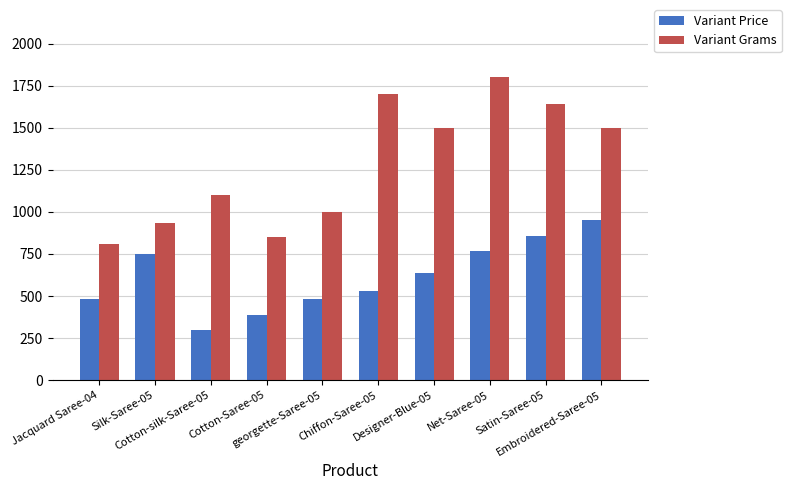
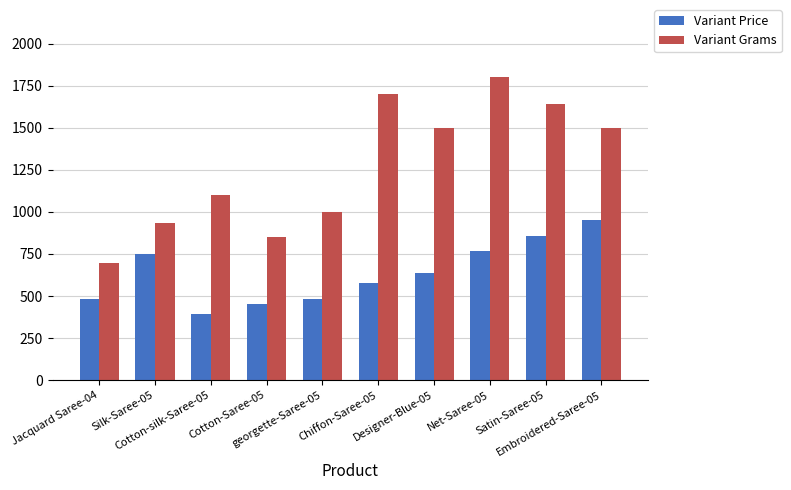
Variant Grams, Jacquard Saree-04: 810 -> 700
Variant Price, Cotton-silk-Saree-05: 300 -> 390
Variant Price, Cotton-Saree-05: 390 -> 450
Variant Price, Chiffon-Saree-05: 530 -> 580
